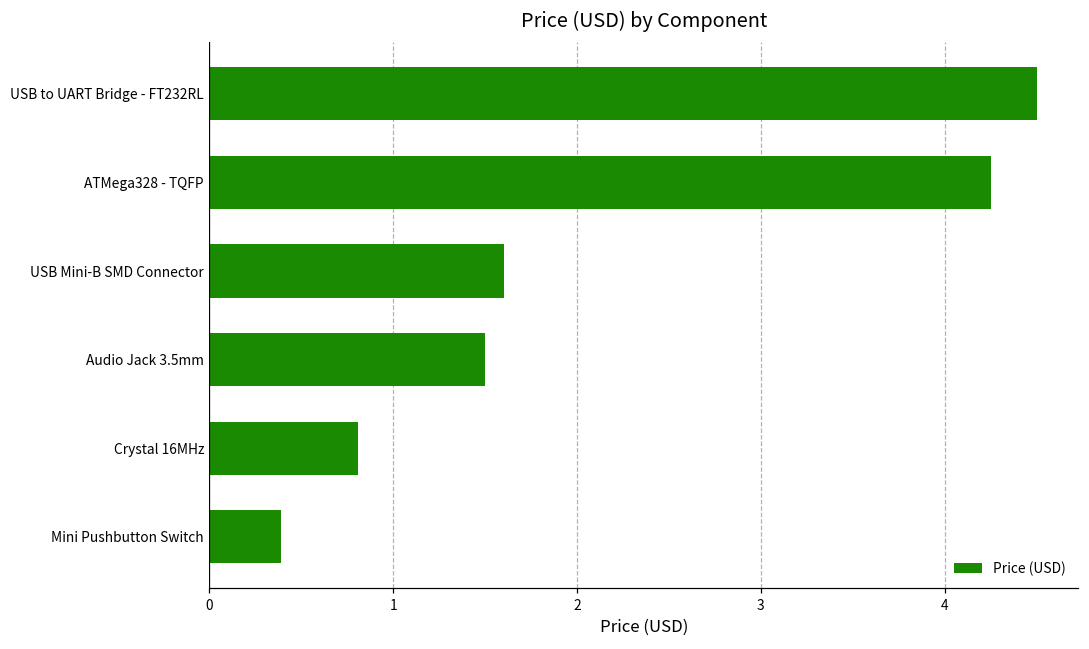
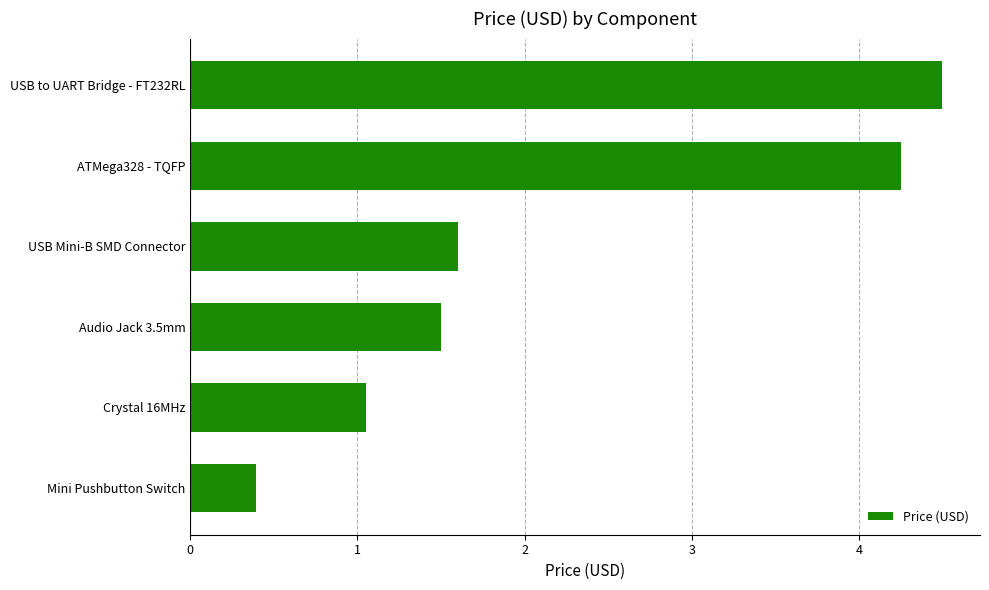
Crystal 16MHz: 0.81 -> 1.05
